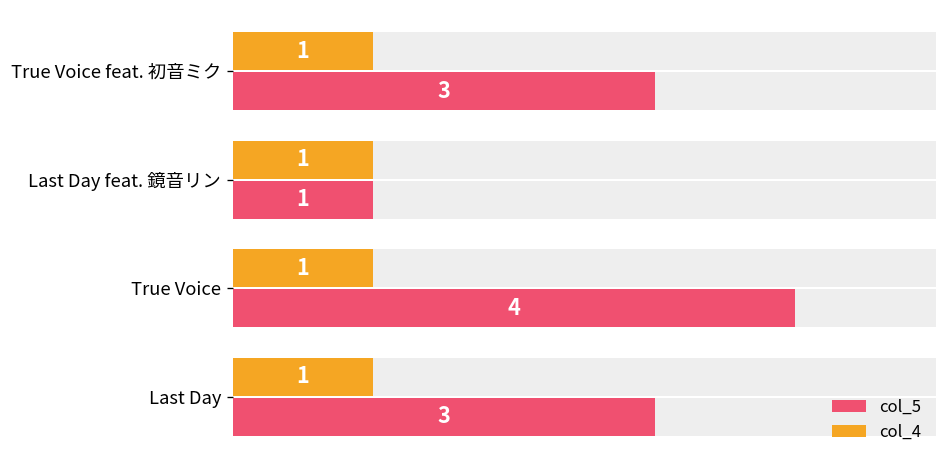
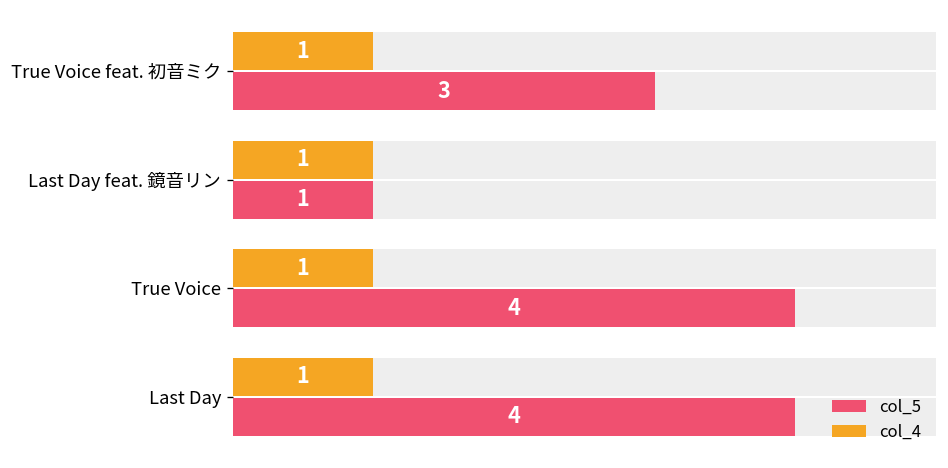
col_5, Last Day: 3 -> 4
